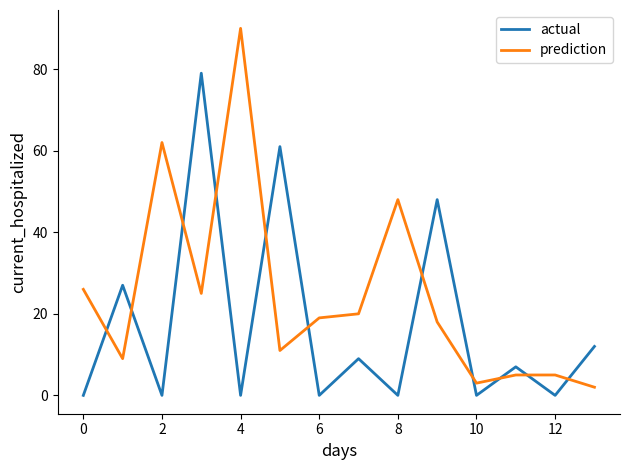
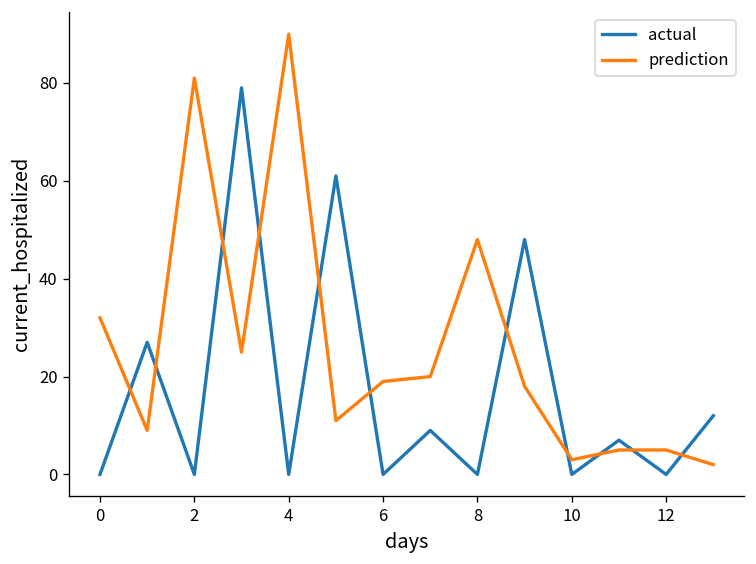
prediction, 0: 26 -> 32
prediction, 2: 62 -> 81
